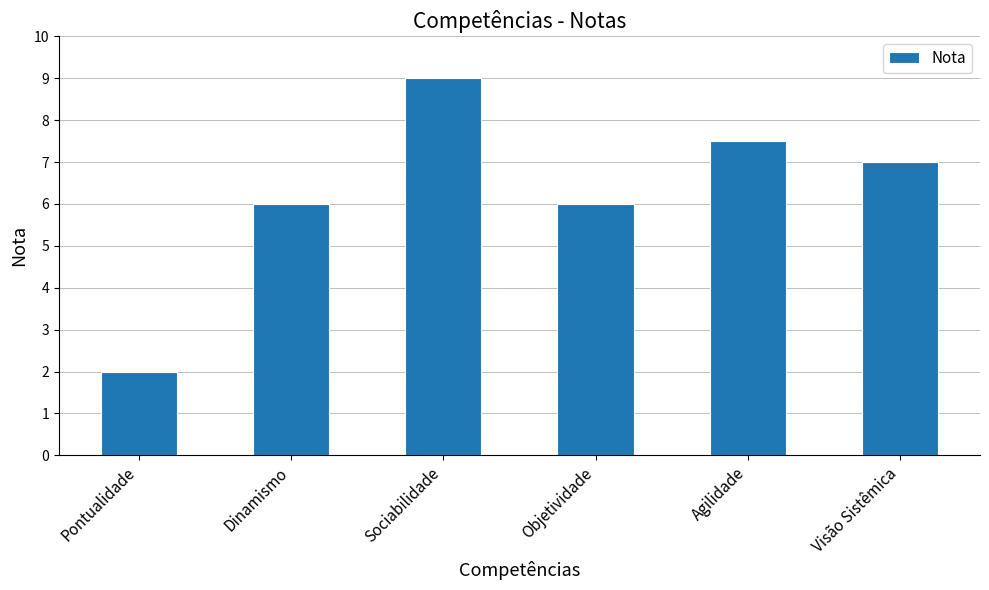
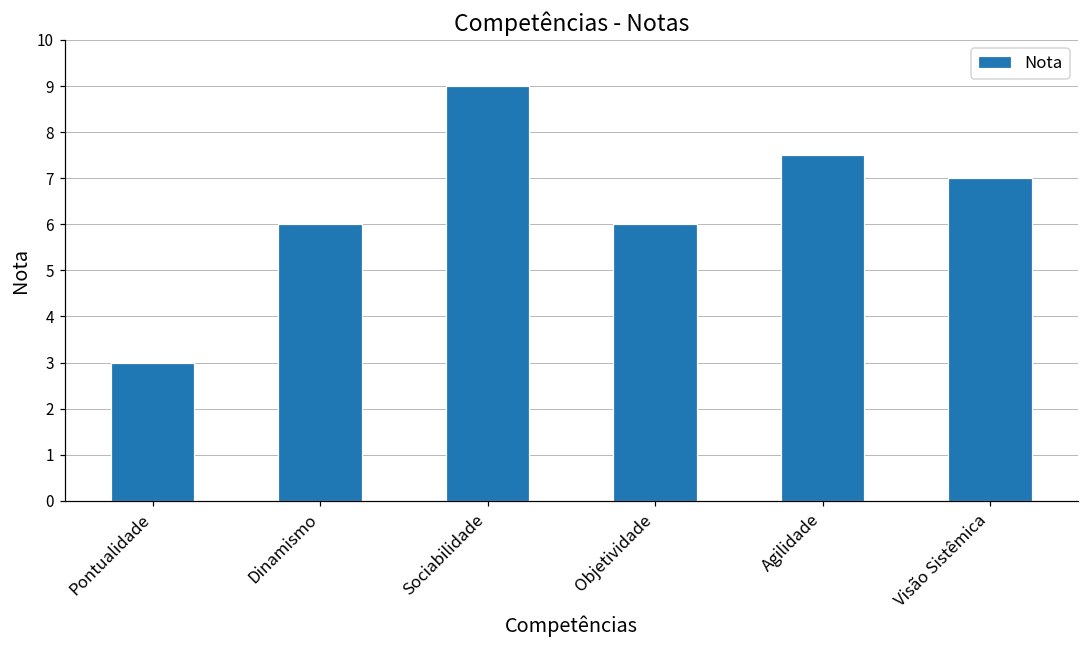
Pontualidade: 2 -> 3
